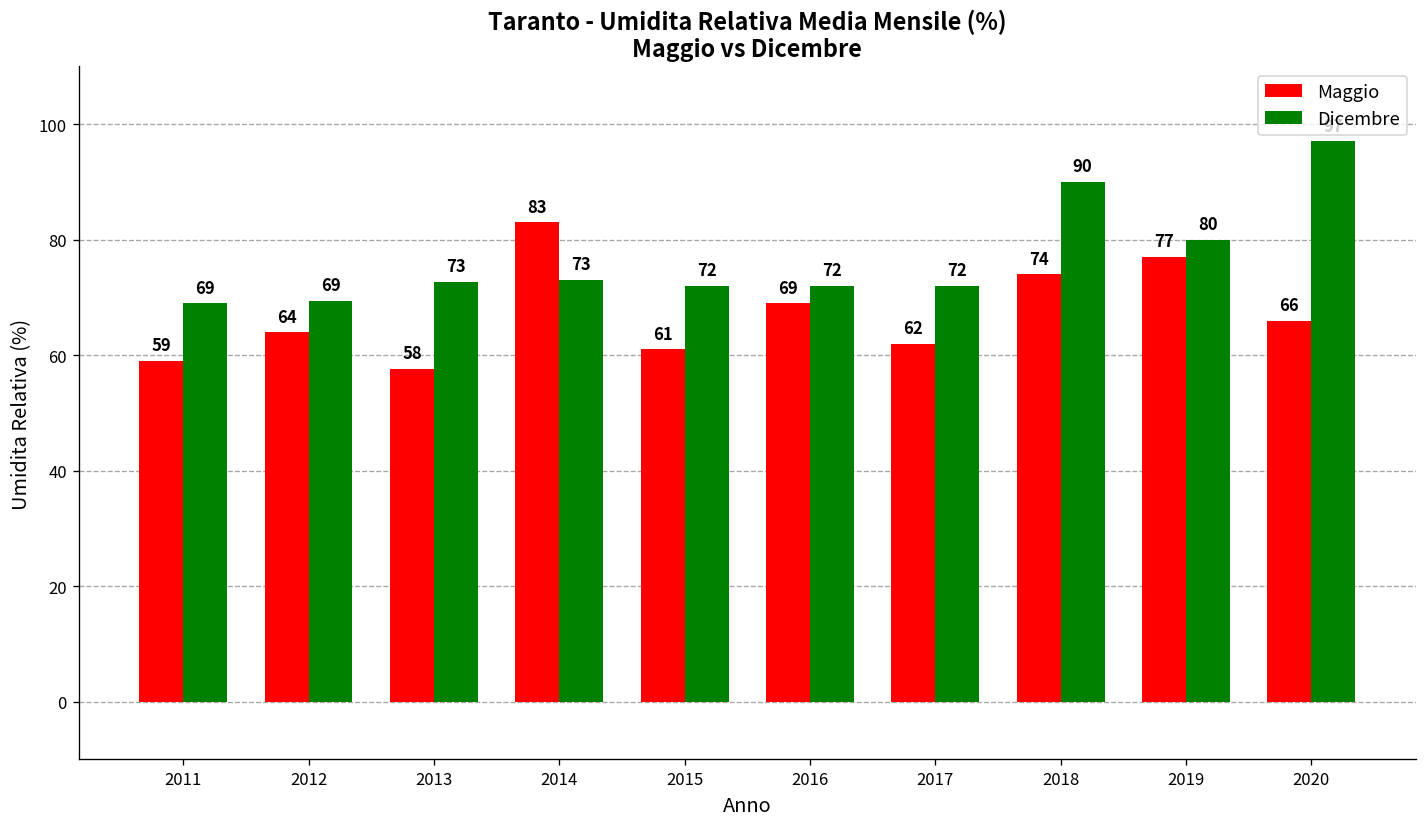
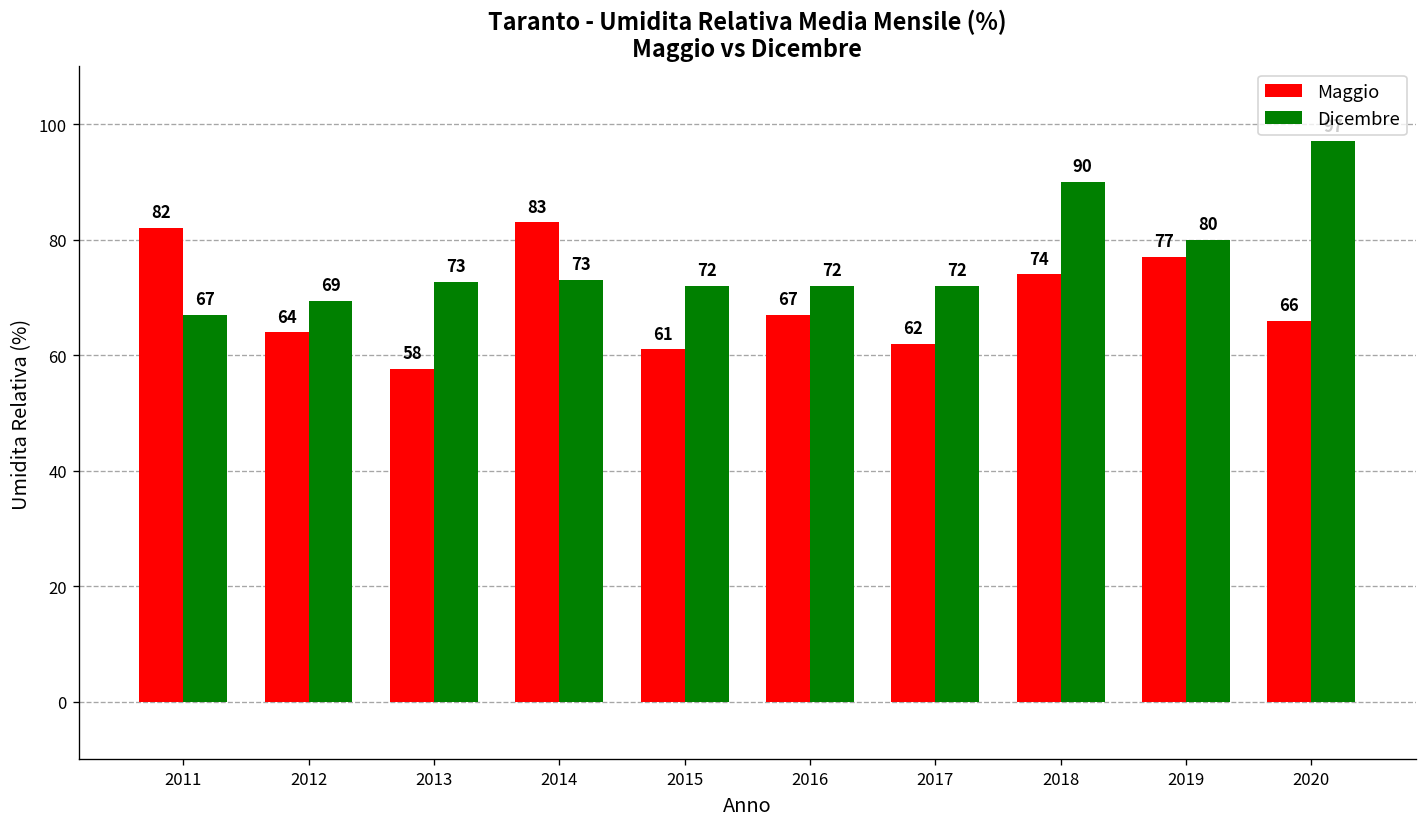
Maggio, 2011: 59 -> 82
Dicembre, 2011: 69 -> 67
Maggio, 2016: 69 -> 67
